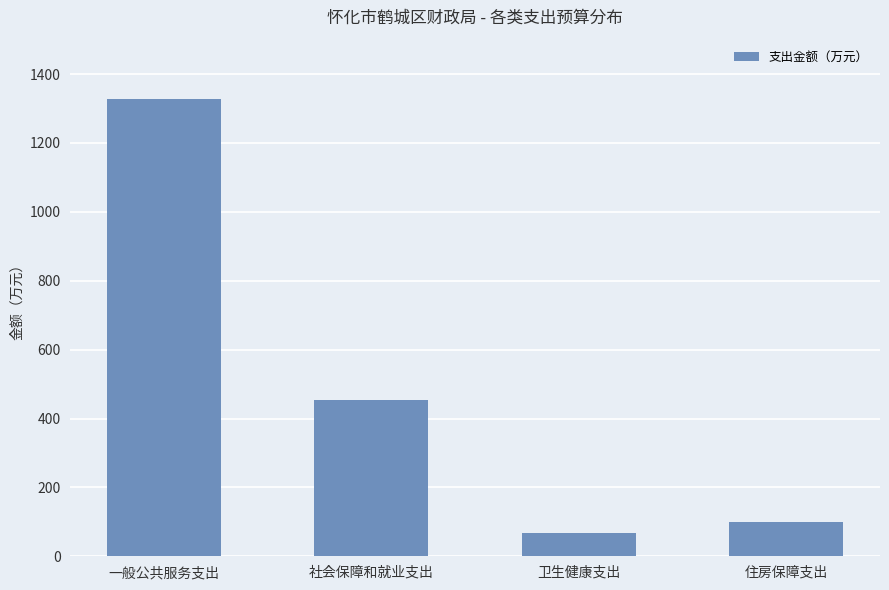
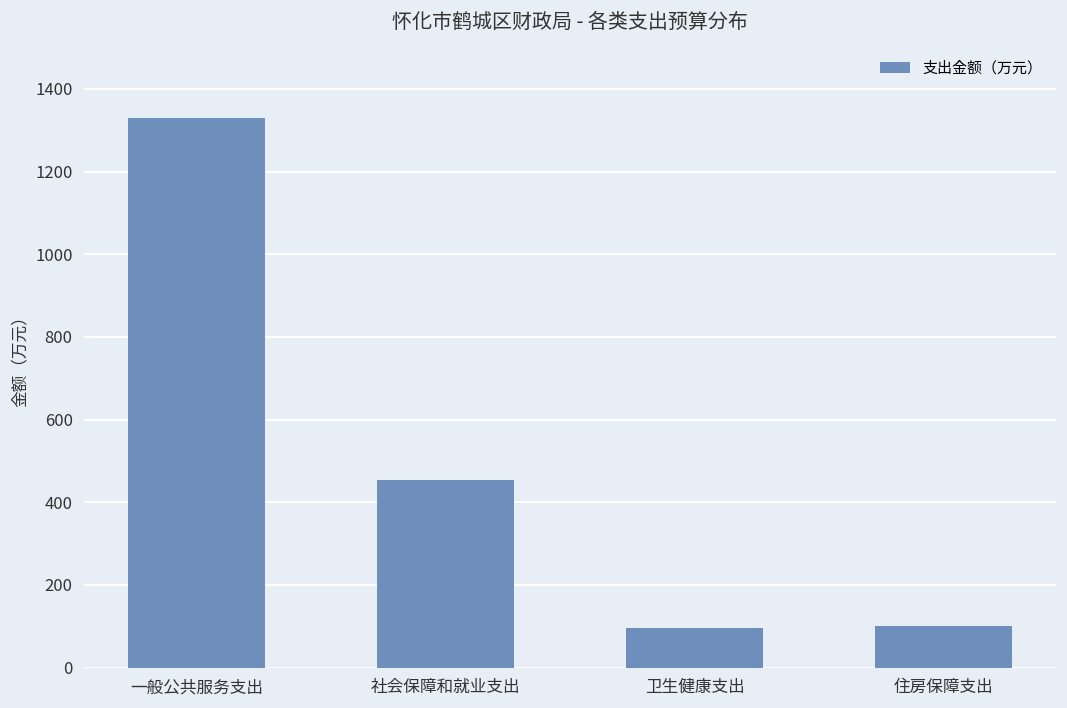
卫生健康支出: 70 -> 100
